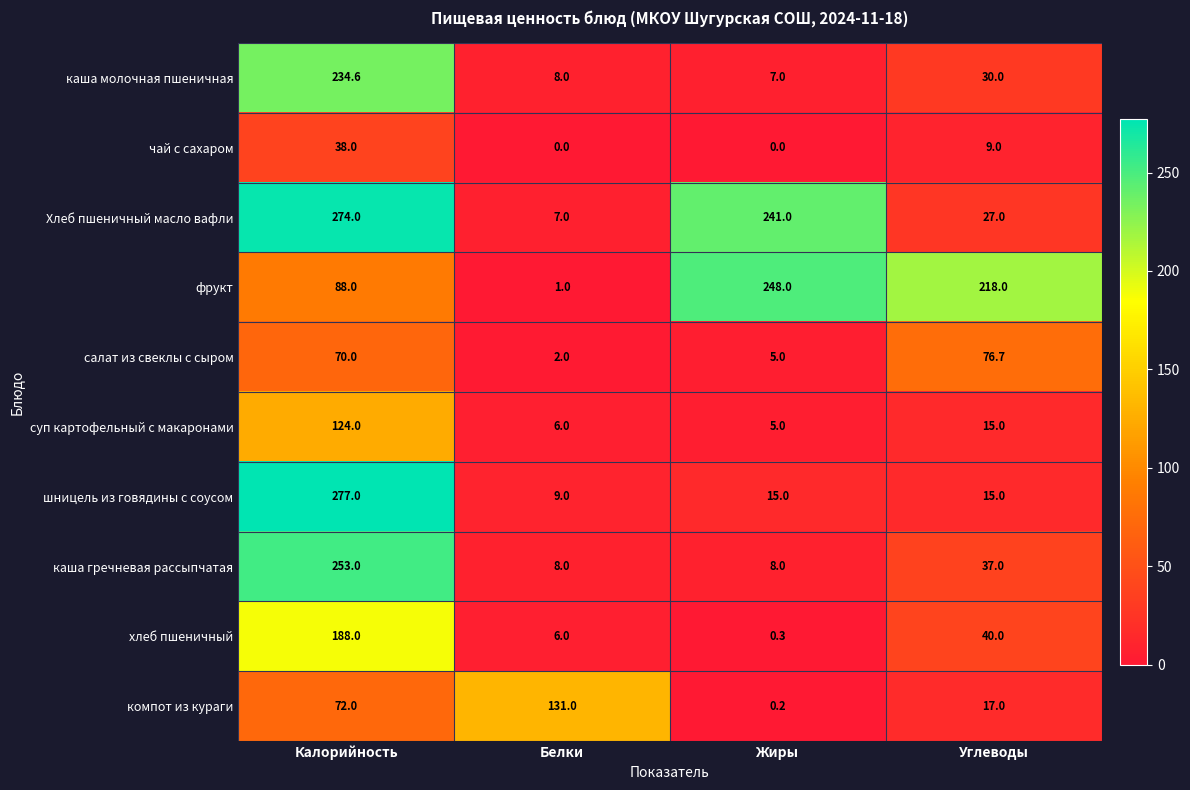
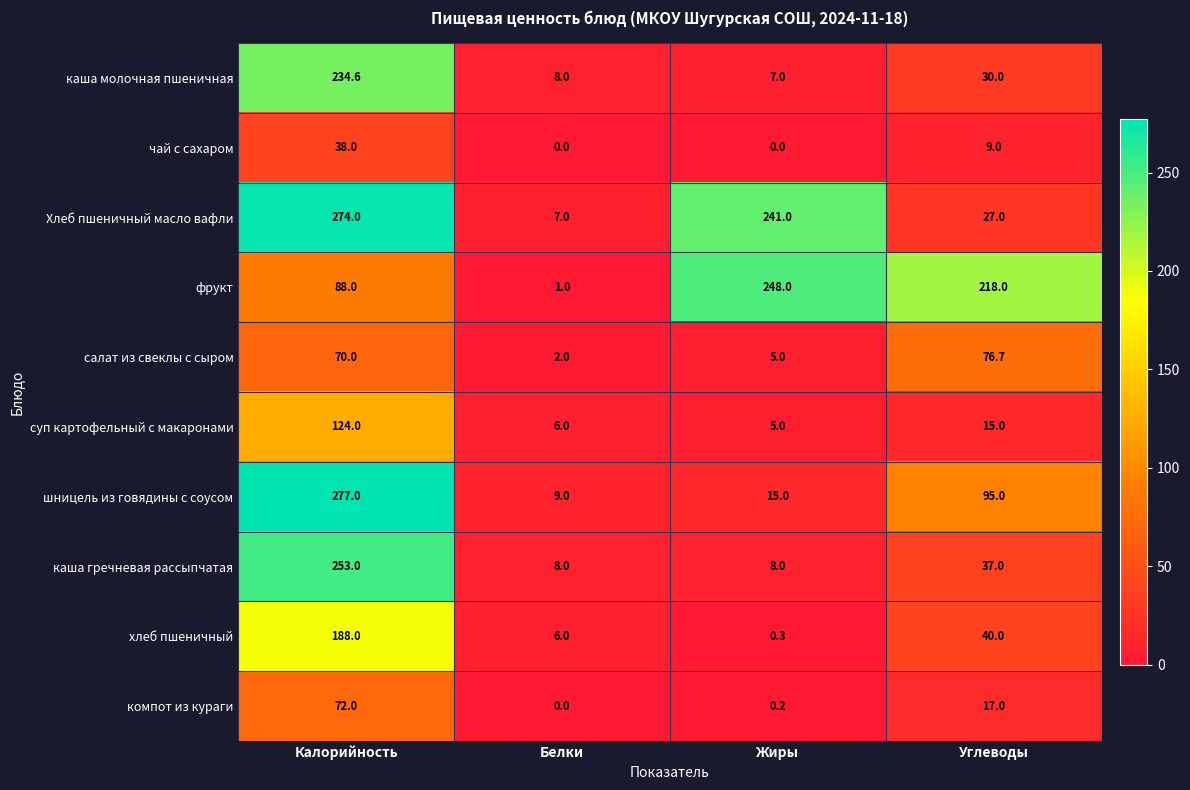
шницель из говядины с соусом, Углеводы: 15.0 -> 95.0
компот из кураги, Белки: 131.0 -> 0.0
